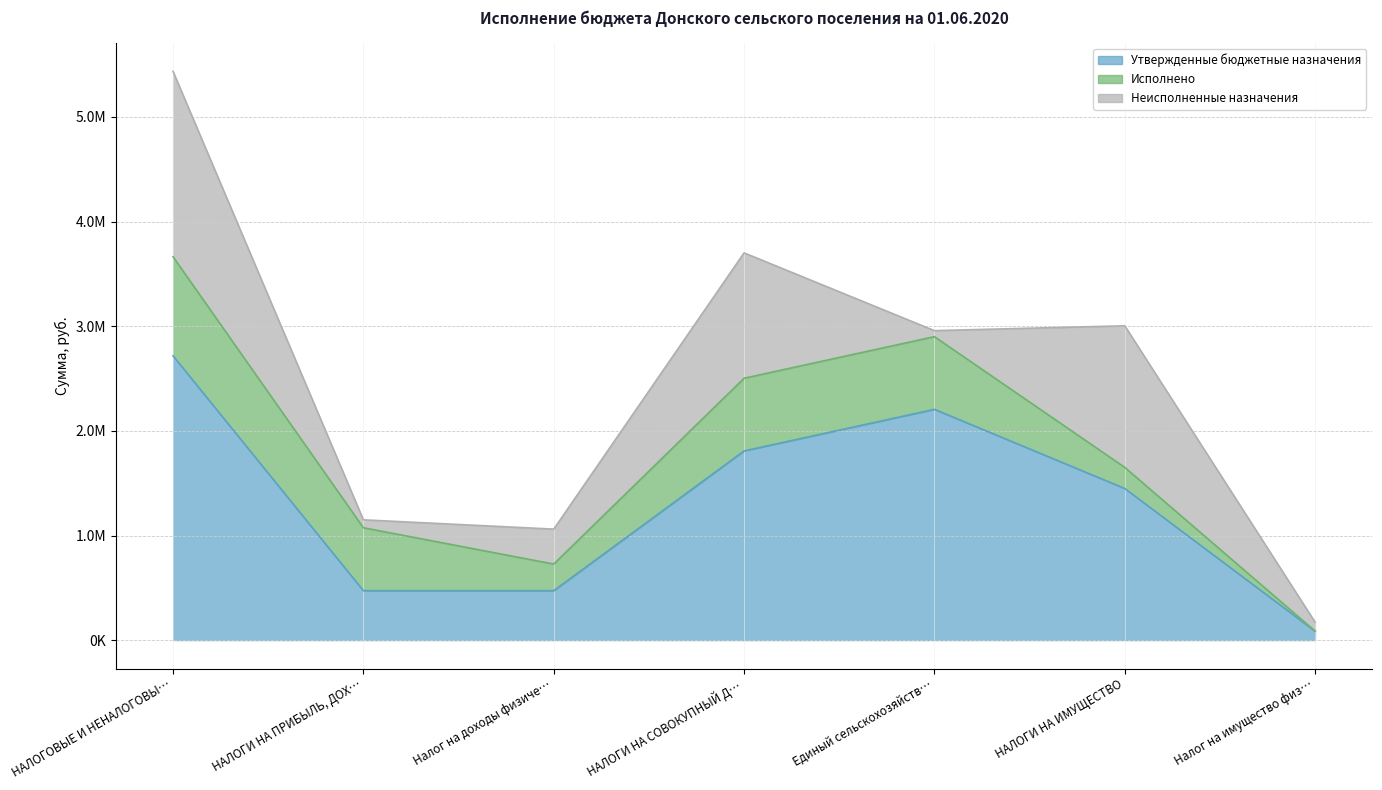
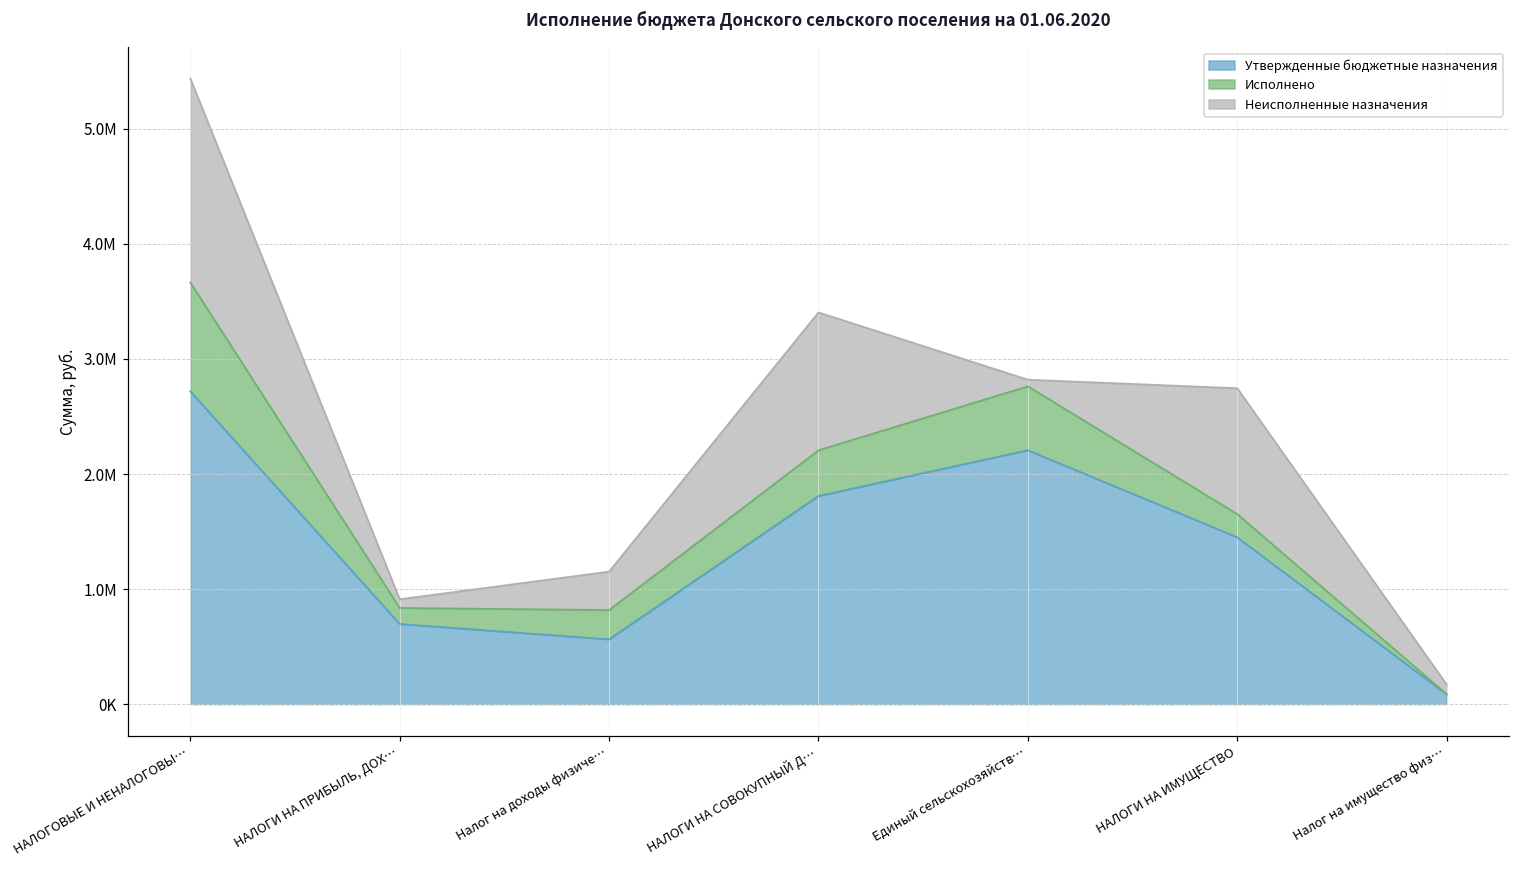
Утвержденные бюджетные назначения, НАЛОГИ НА ПРИБЫЛЬ, ДОХ…: 470000 -> 700000
Исполнено, НАЛОГИ НА ПРИБЫЛЬ, ДОХ…: 600000 -> 140000
Утвержденные бюджетные назначения, Налог на доходы физиче…: 470000 -> 560000
Исполнено, НАЛОГИ НА СОВОКУПНЫЙ Д…: 690000 -> 400000
Исполнено, Единый сельскохозяйств…: 690000 -> 560000
Неисполненные назначения, НАЛОГИ НА ИМУЩЕСТВО: 1350000 -> 1090000
